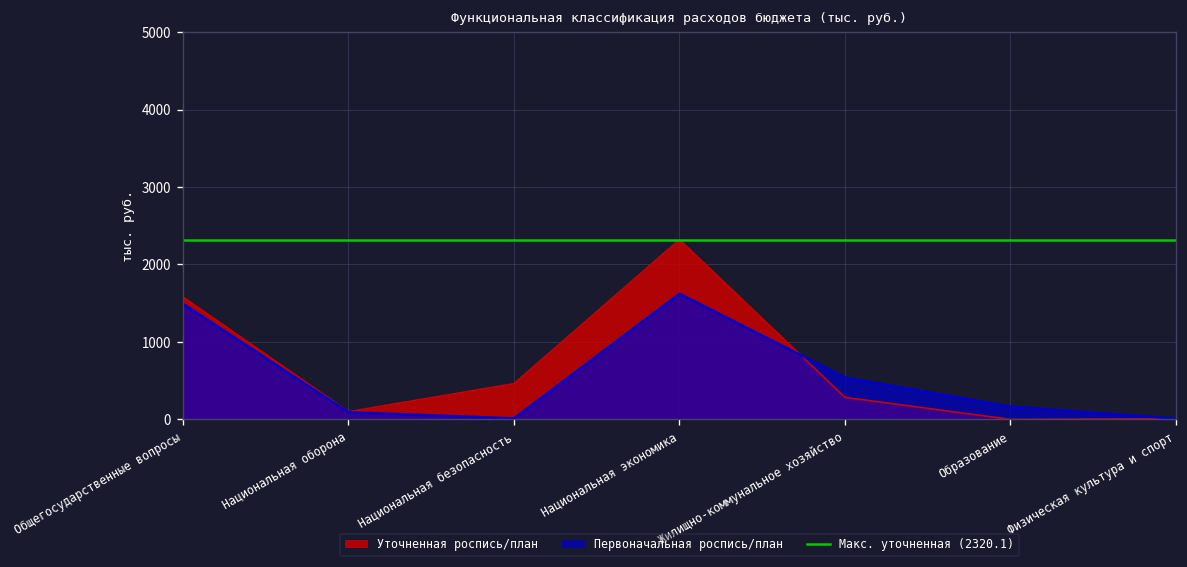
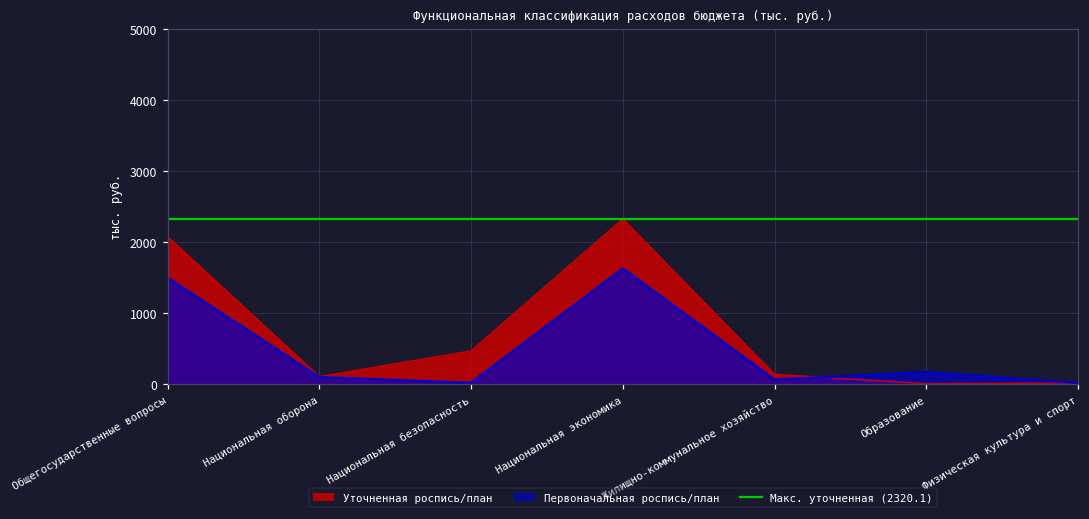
Уточненная роспись/план, Общегосударственные вопросы: 1600 -> 2100
Уточненная роспись/план, Жилищно-коммунальное хозяйство: 300 -> 100
Первоначальная роспись/план, Жилищно-коммунальное хозяйство: 500 -> 100
